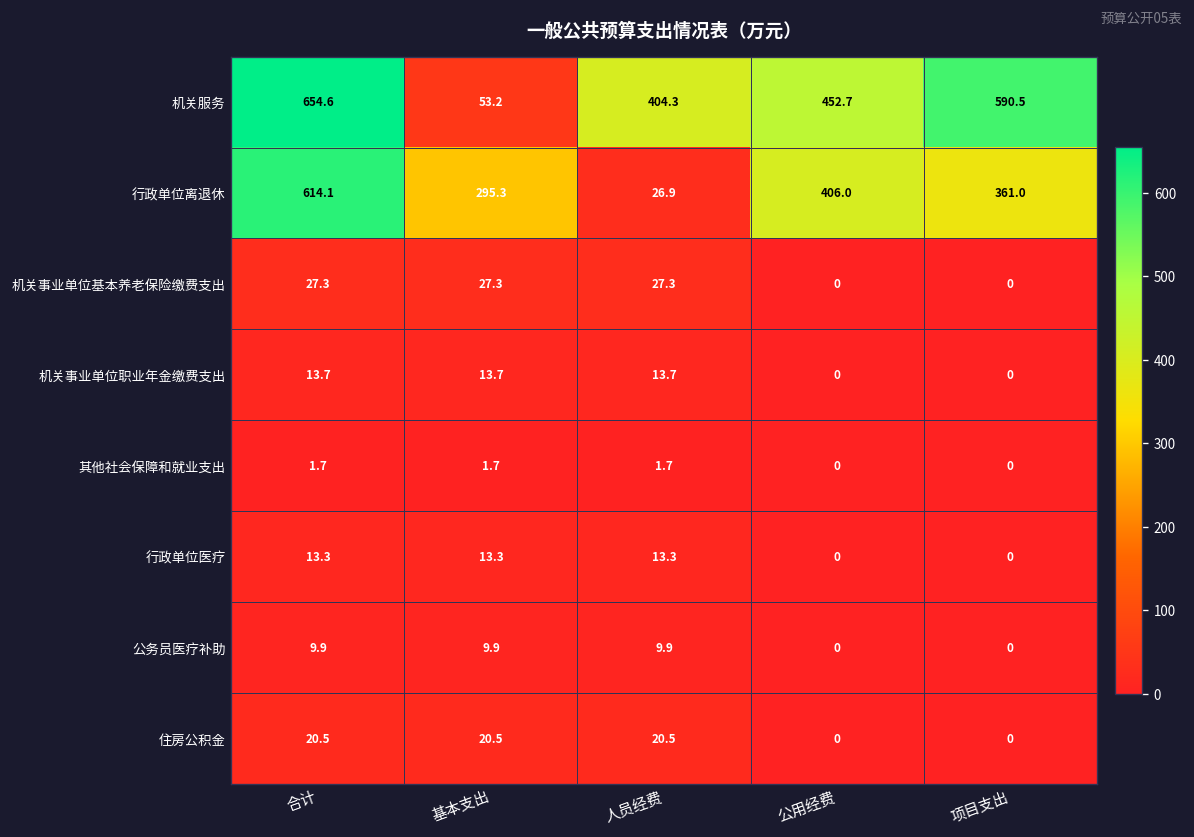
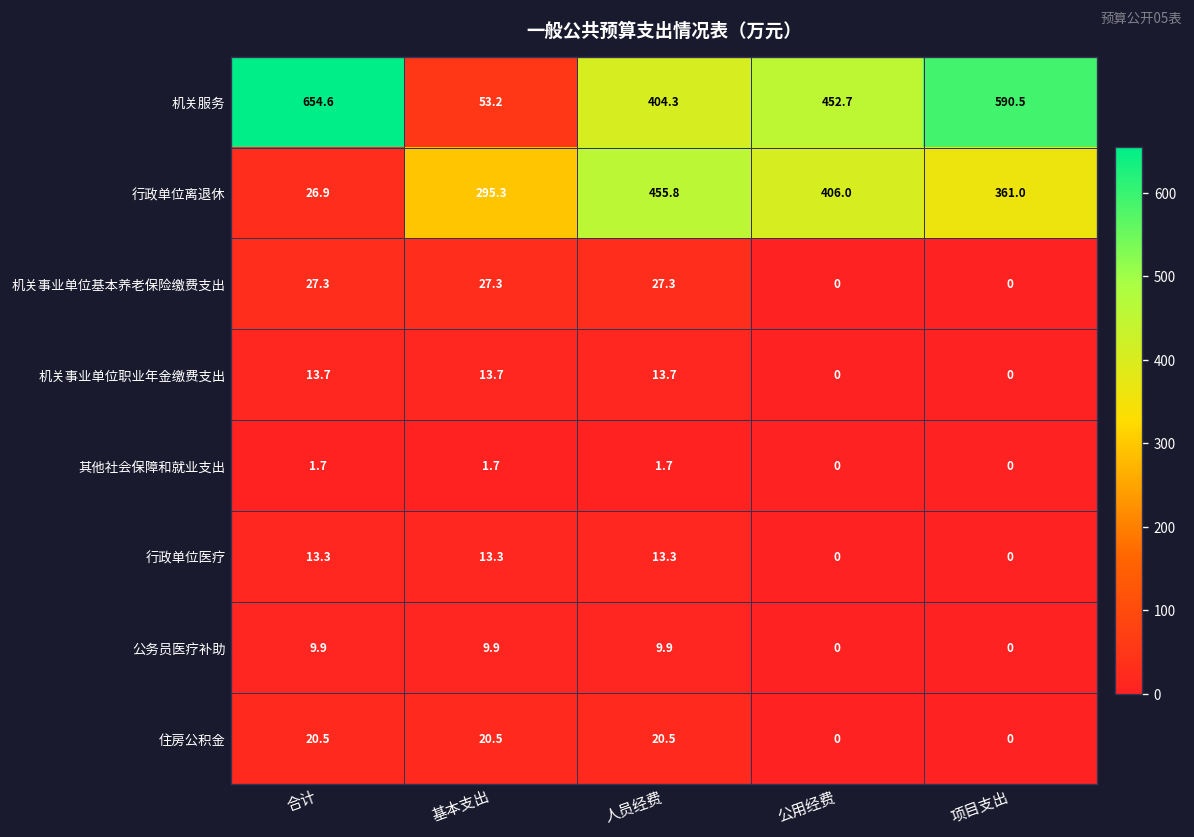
行政单位离退休, 合计: 614.1 -> 26.9
行政单位离退休, 人员经费: 26.9 -> 455.8
